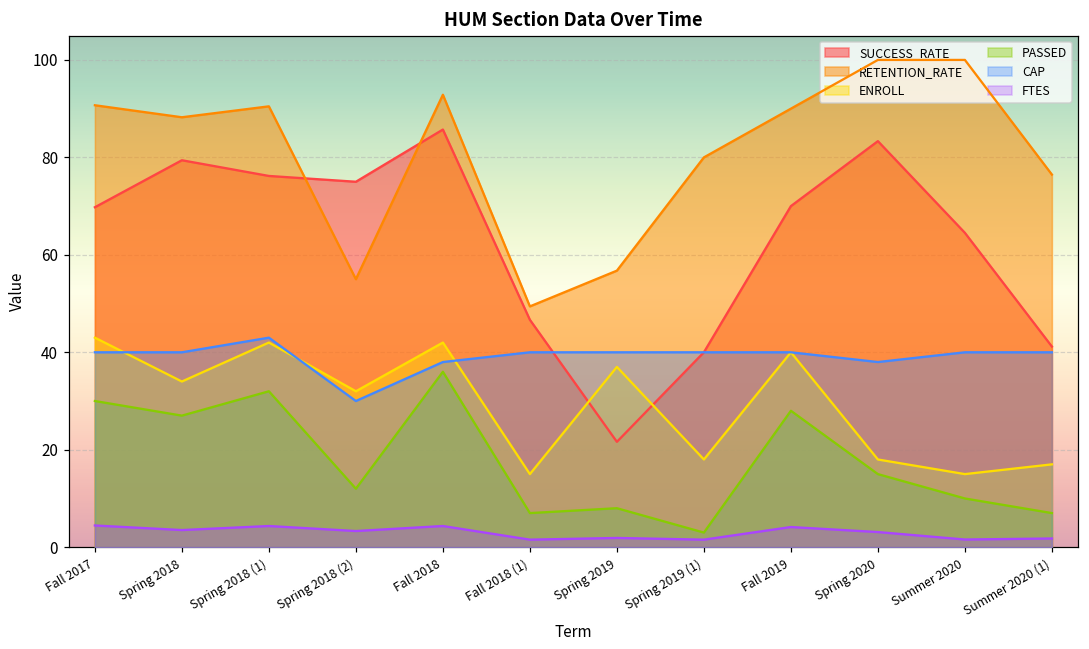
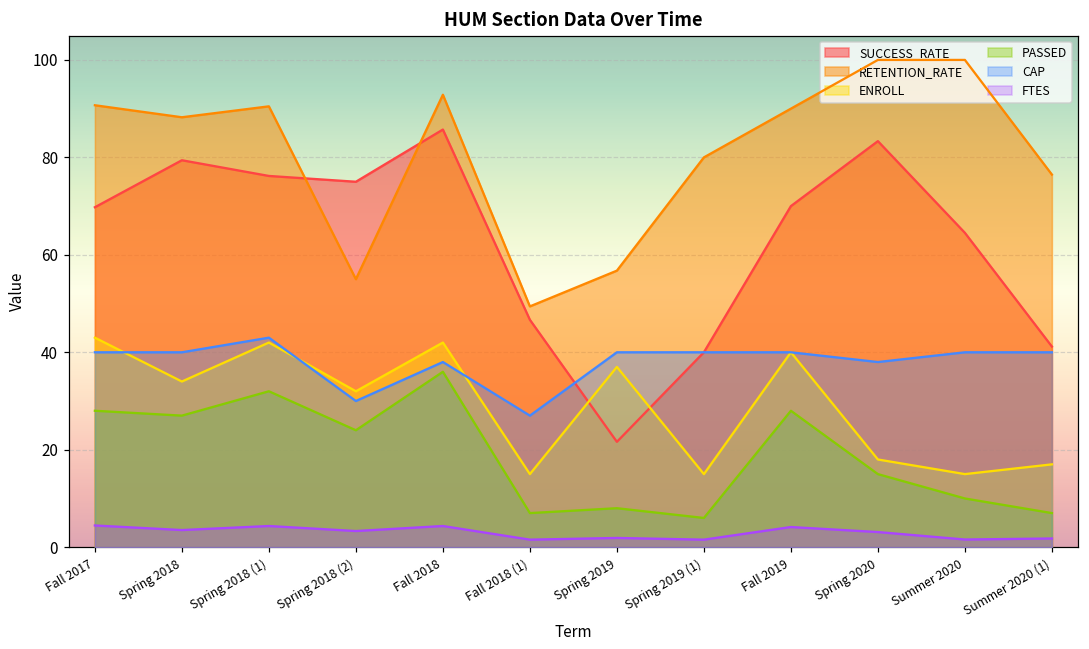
PASSED, Fall 2017: 30 -> 28
PASSED, Spring 2018 (2): 12 -> 24
CAP, Fall 2018 (1): 40 -> 27
ENROLL, Spring 2019 (1): 18 -> 15
PASSED, Spring 2019 (1): 3 -> 6
